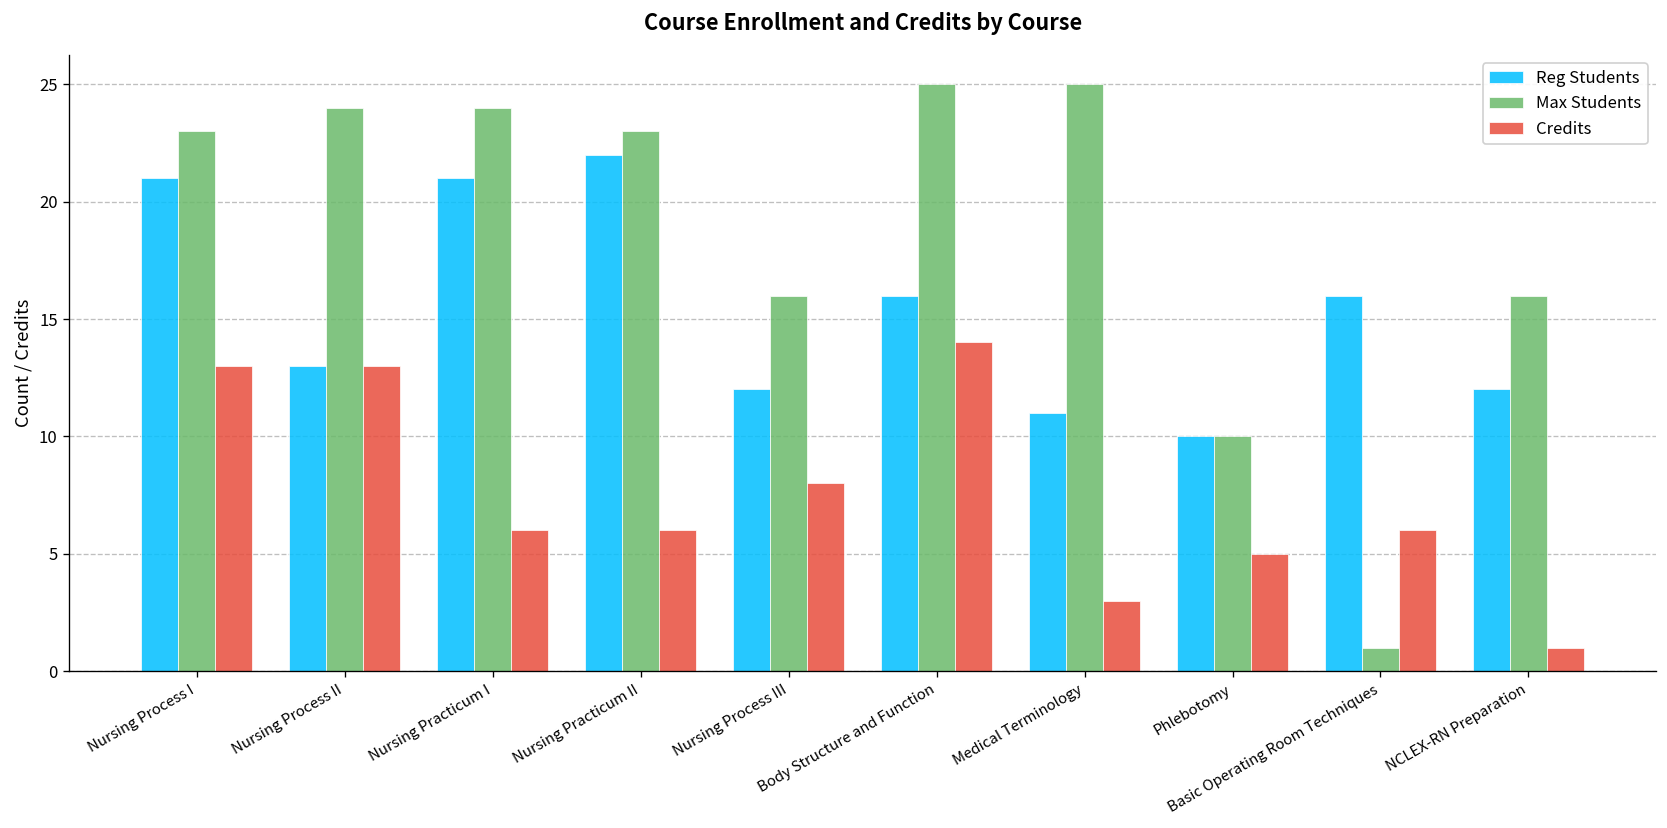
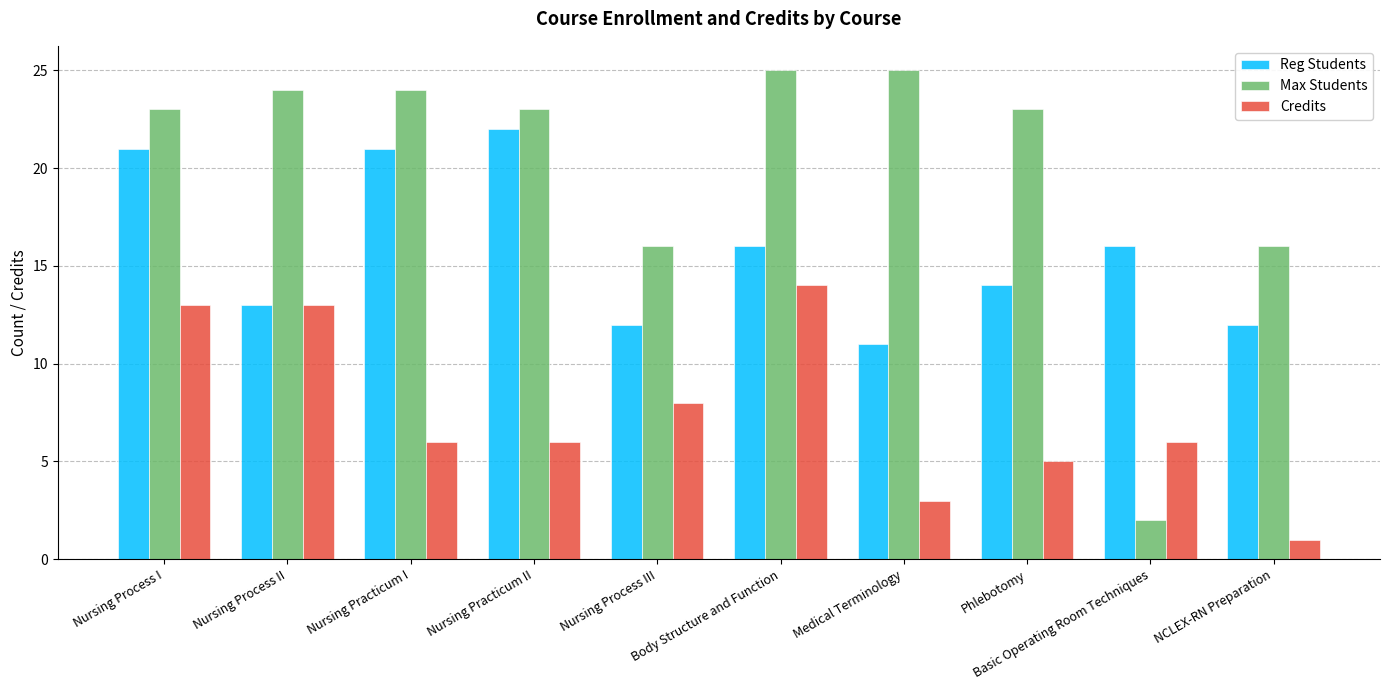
Reg Students, Phlebotomy: 10 -> 14
Max Students, Phlebotomy: 10 -> 23
Max Students, Basic Operating Room Techniques: 1 -> 2
